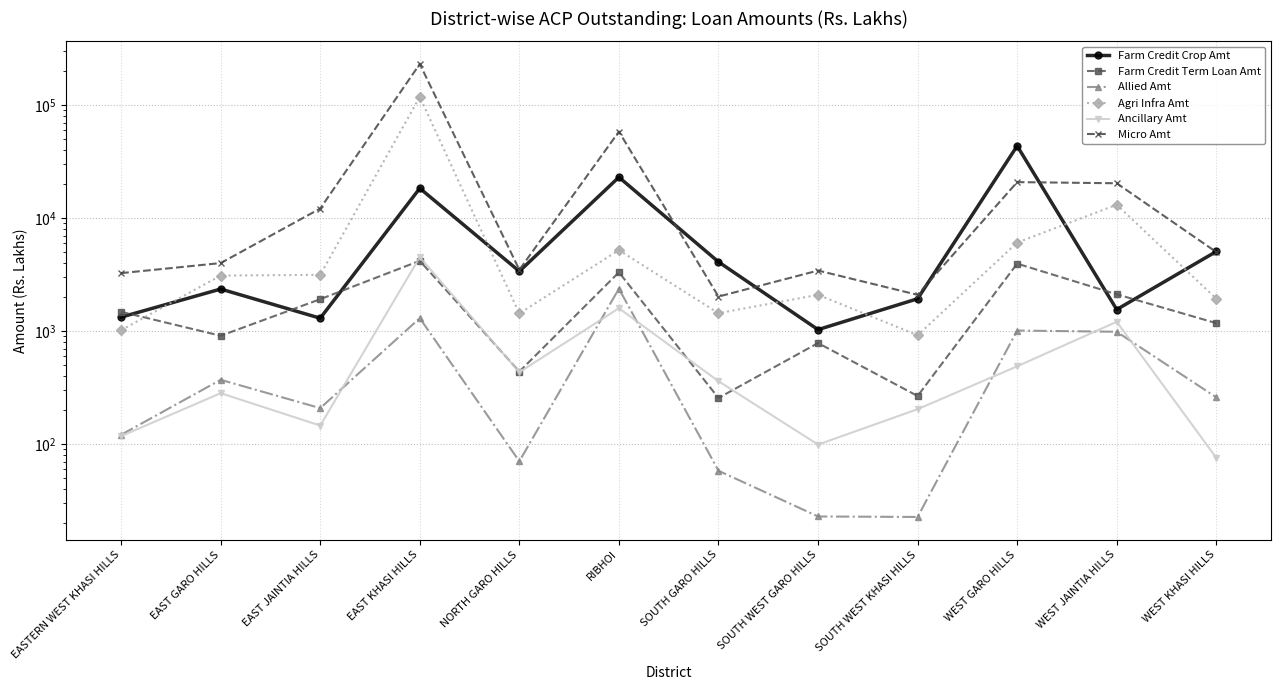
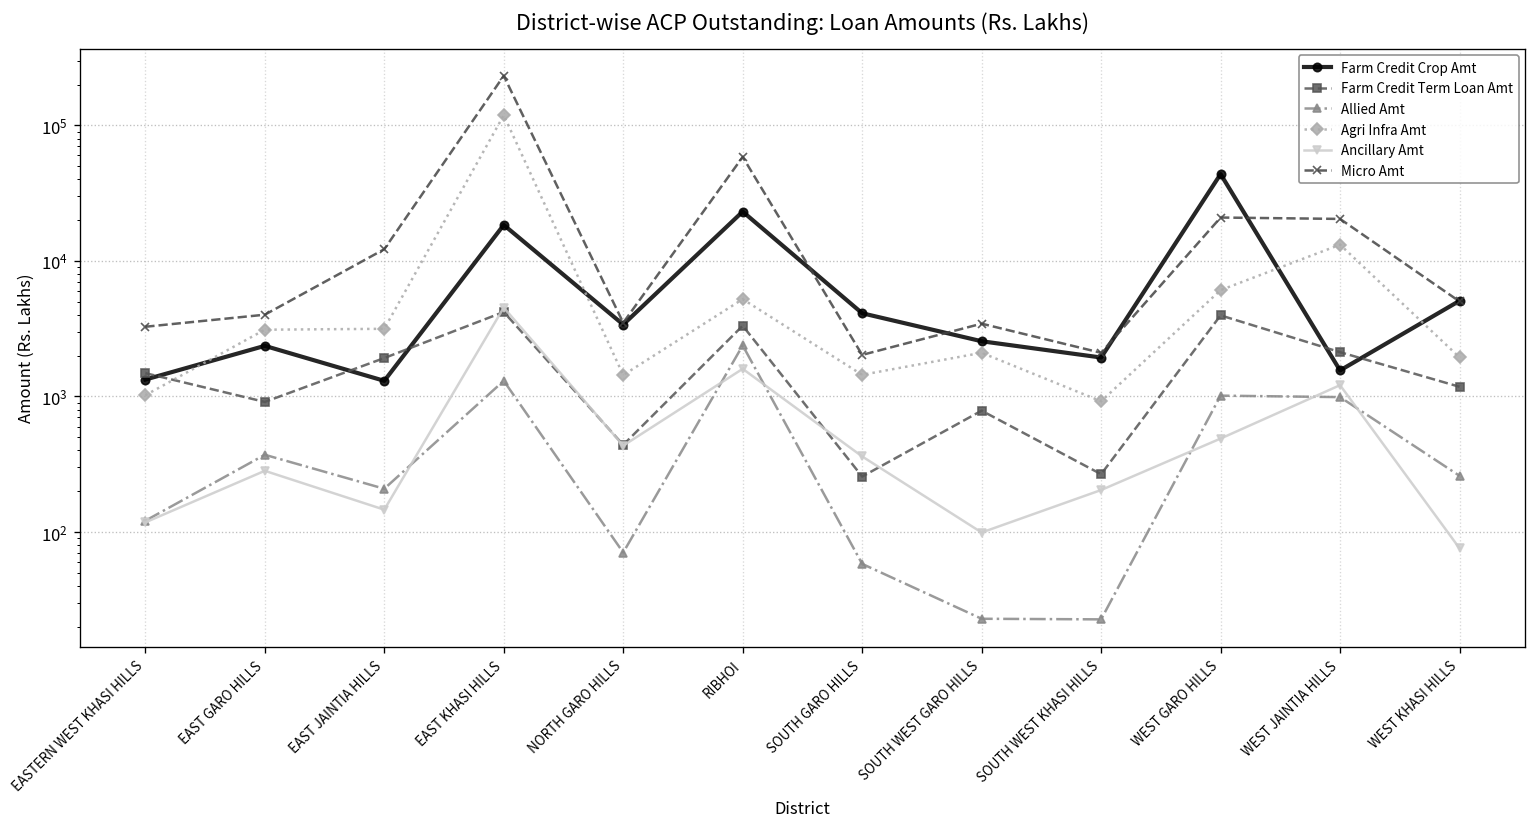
Farm Credit Crop Amt, SOUTH WEST GARO HILLS: 1000 -> 2600
